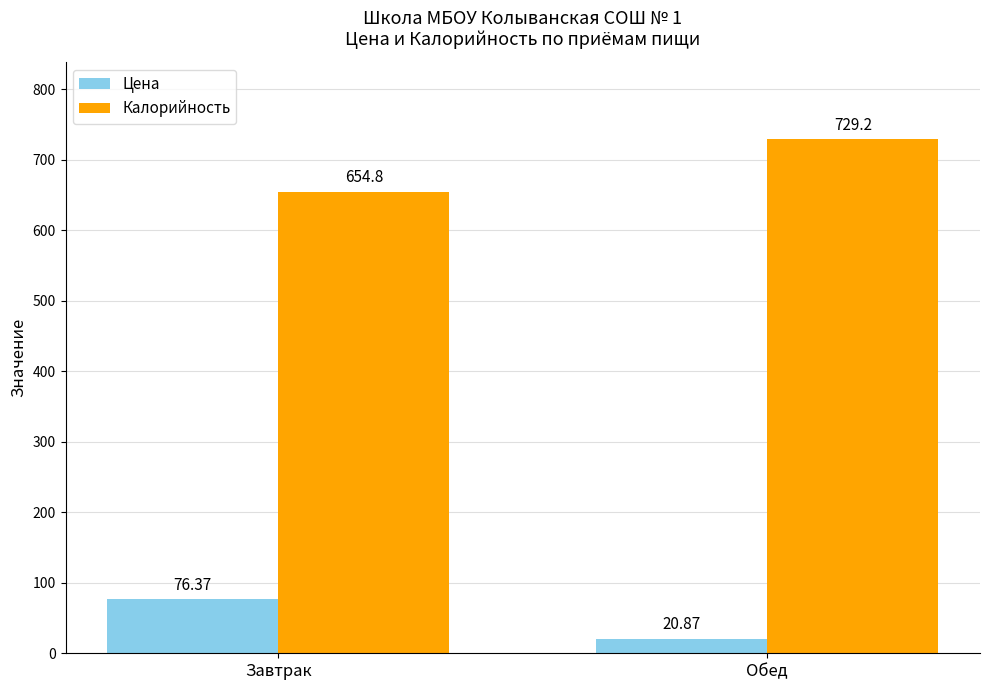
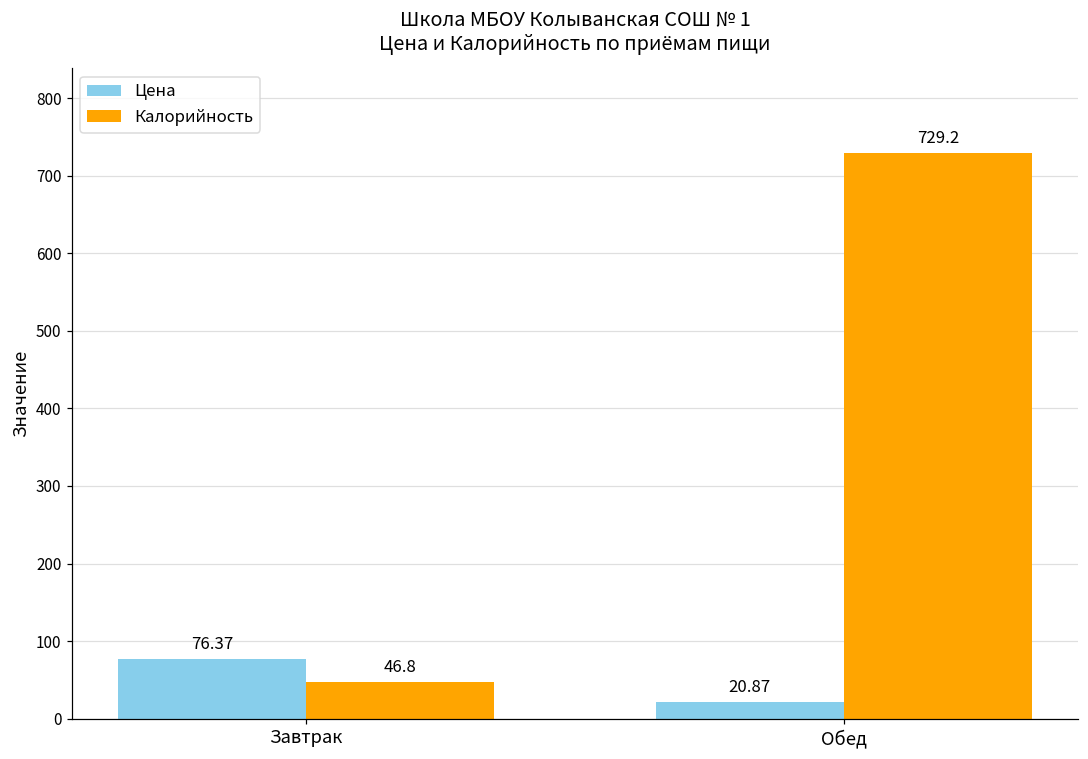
Калорийность, Завтрак: 654.8 -> 46.8
